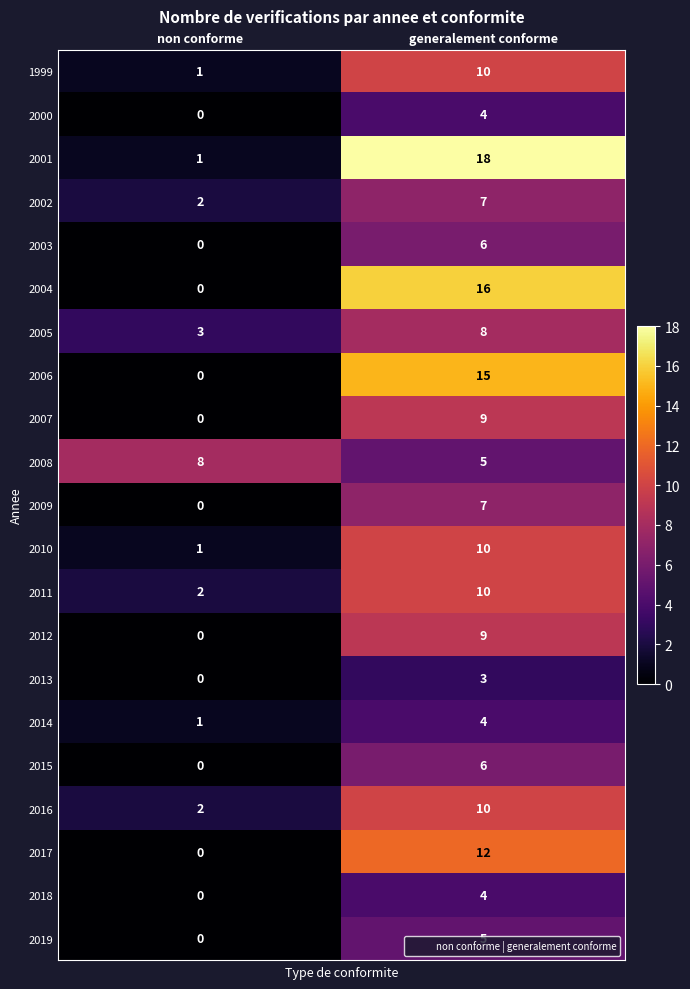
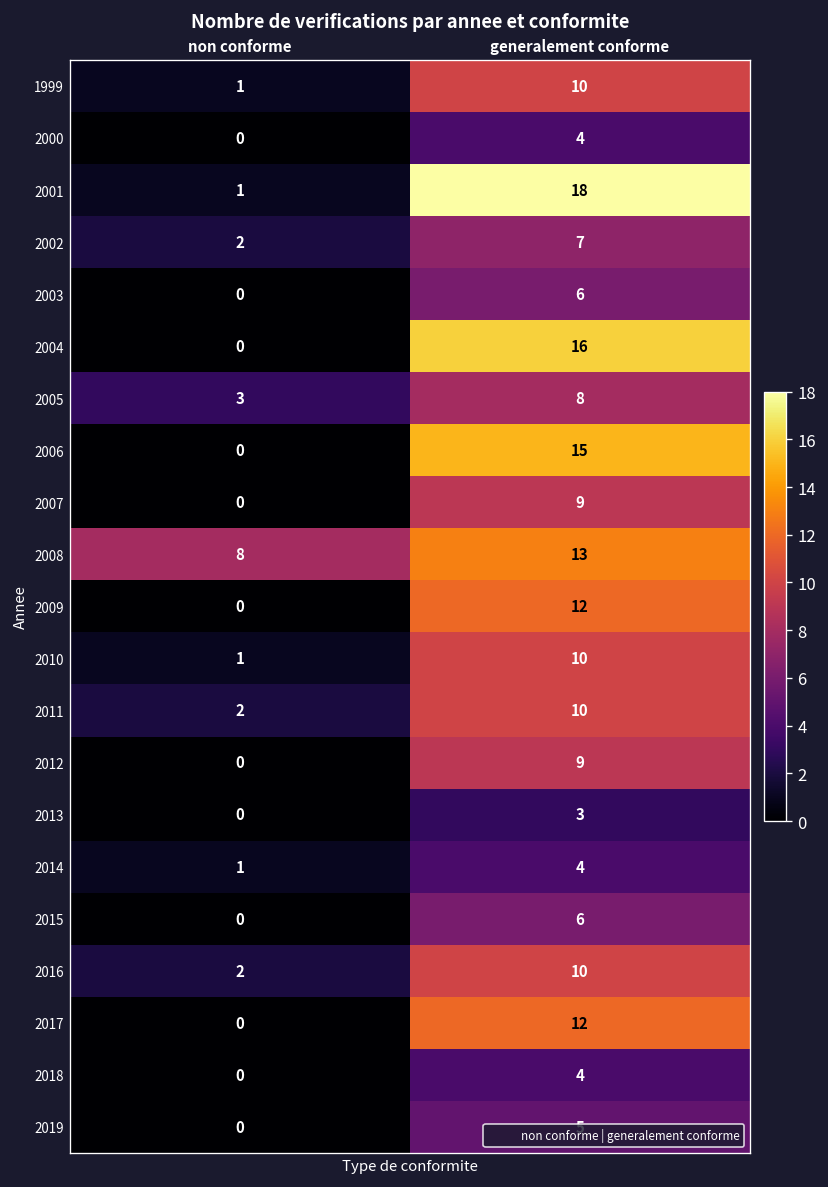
2008, generalement conforme: 5 -> 13
2009, generalement conforme: 7 -> 12
